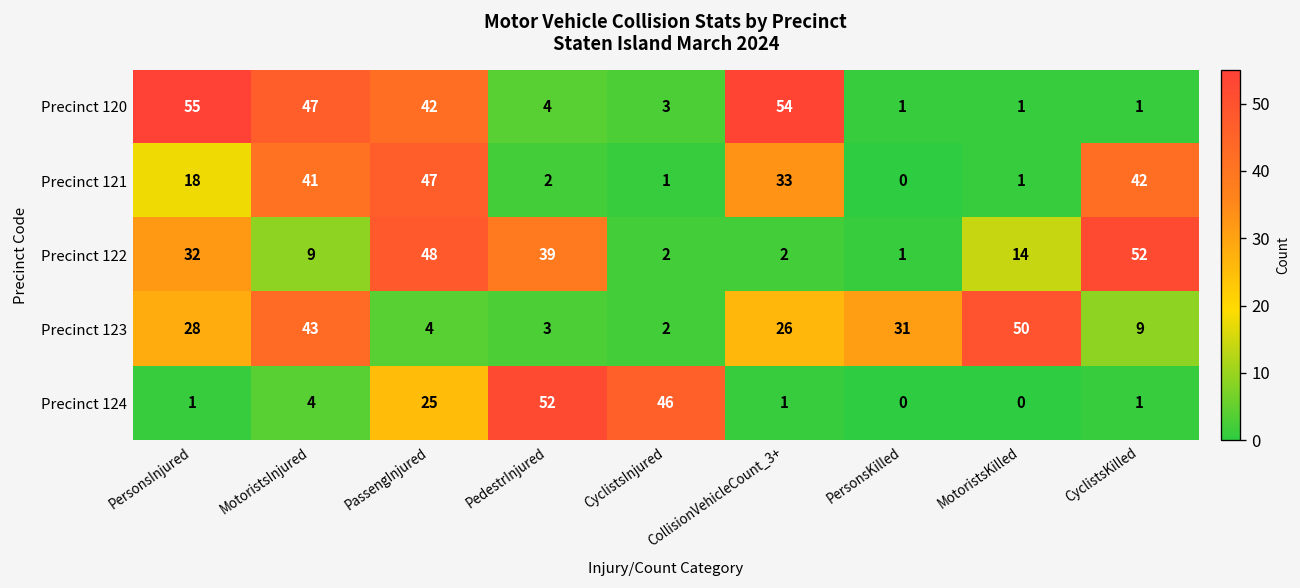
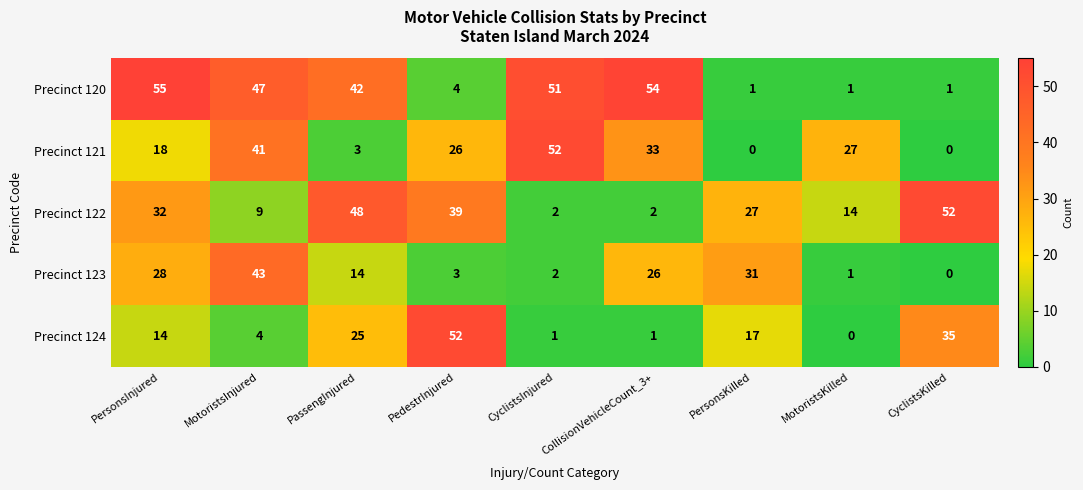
Precinct 120, CyclistsInjured: 3 -> 51
Precinct 121, PassengInjured: 47 -> 3
Precinct 121, PedestrInjured: 2 -> 26
Precinct 121, CyclistsInjured: 1 -> 52
Precinct 121, MotoristsKilled: 1 -> 27
Precinct 121, CyclistsKilled: 42 -> 0
Precinct 122, PersonsKilled: 1 -> 27
Precinct 123, PassengInjured: 4 -> 14
Precinct 123, MotoristsKilled: 50 -> 1
Precinct 123, CyclistsKilled: 9 -> 0
Precinct 124, PersonsInjured: 1 -> 14
Precinct 124, CyclistsInjured: 46 -> 1
Precinct 124, PersonsKilled: 0 -> 17
Precinct 124, CyclistsKilled: 1 -> 35
